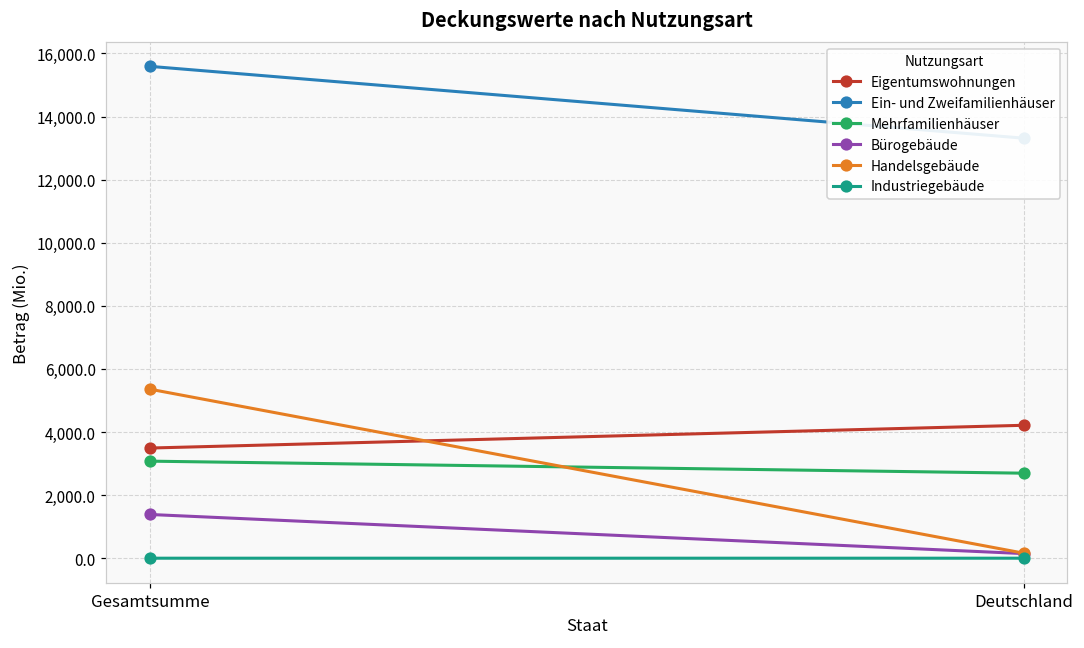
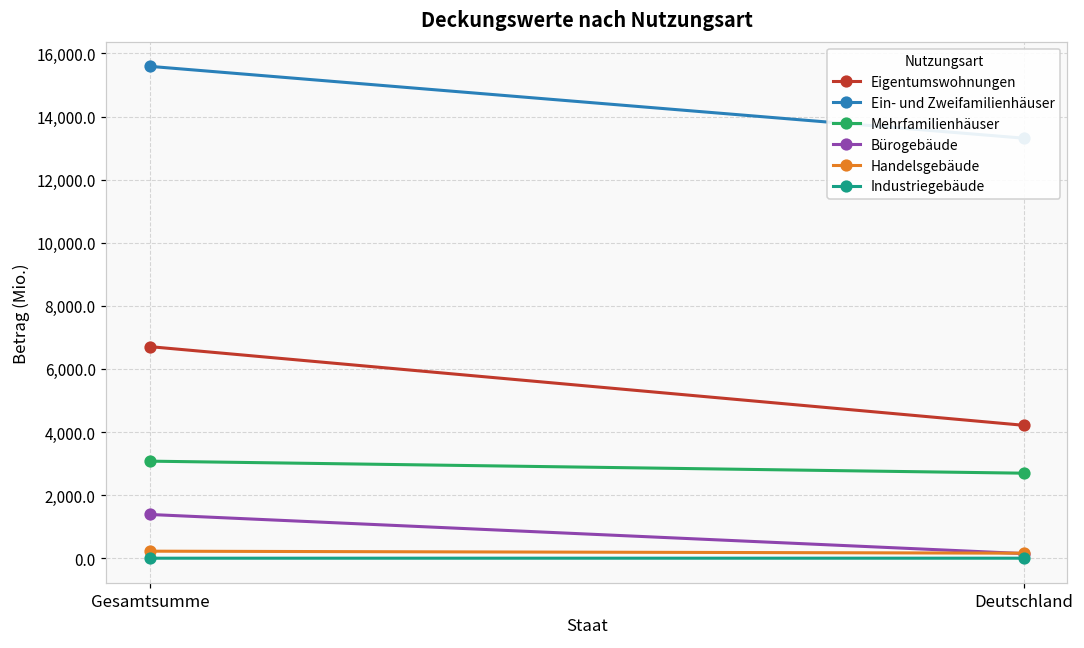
Eigentumswohnungen, Gesamtsumme: 3,500 -> 6,700
Handelsgebäude, Gesamtsumme: 5,400 -> 200
